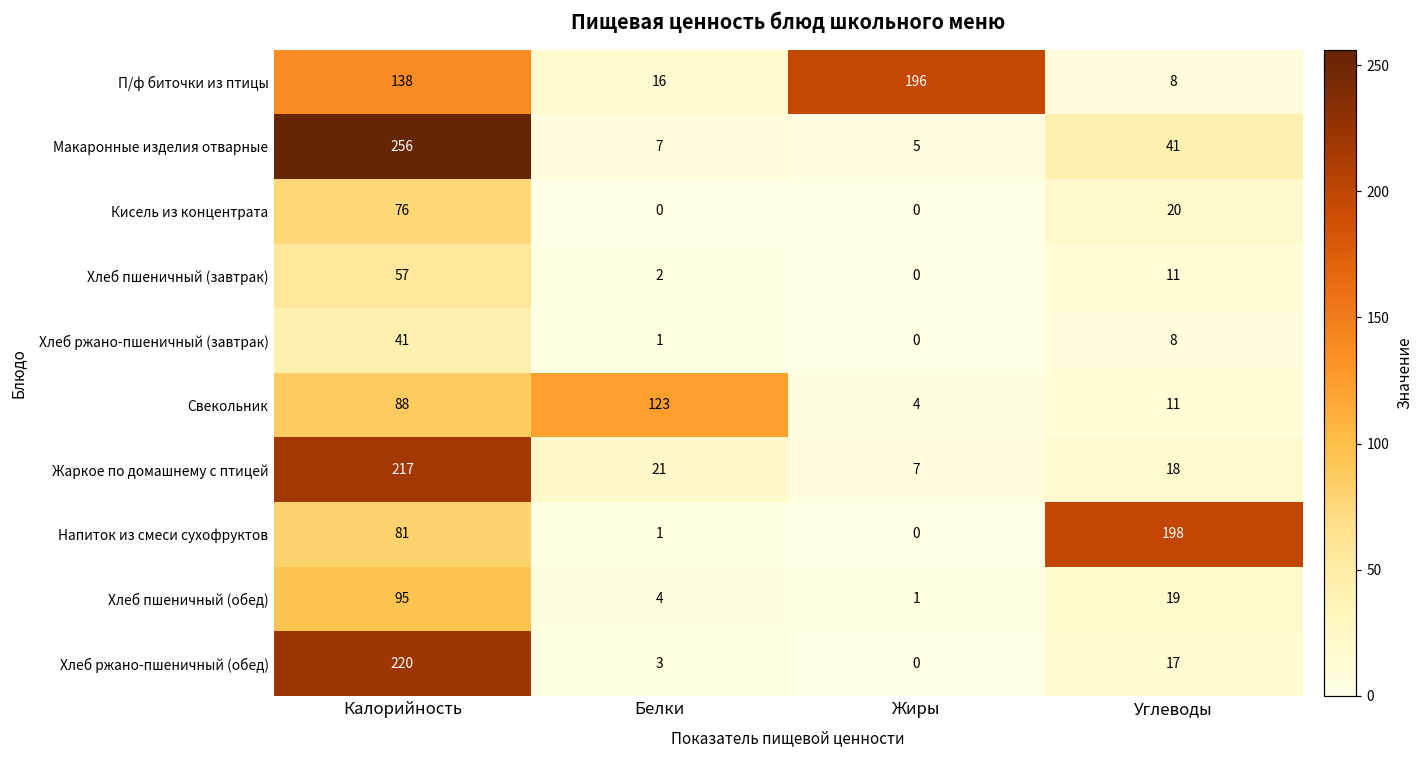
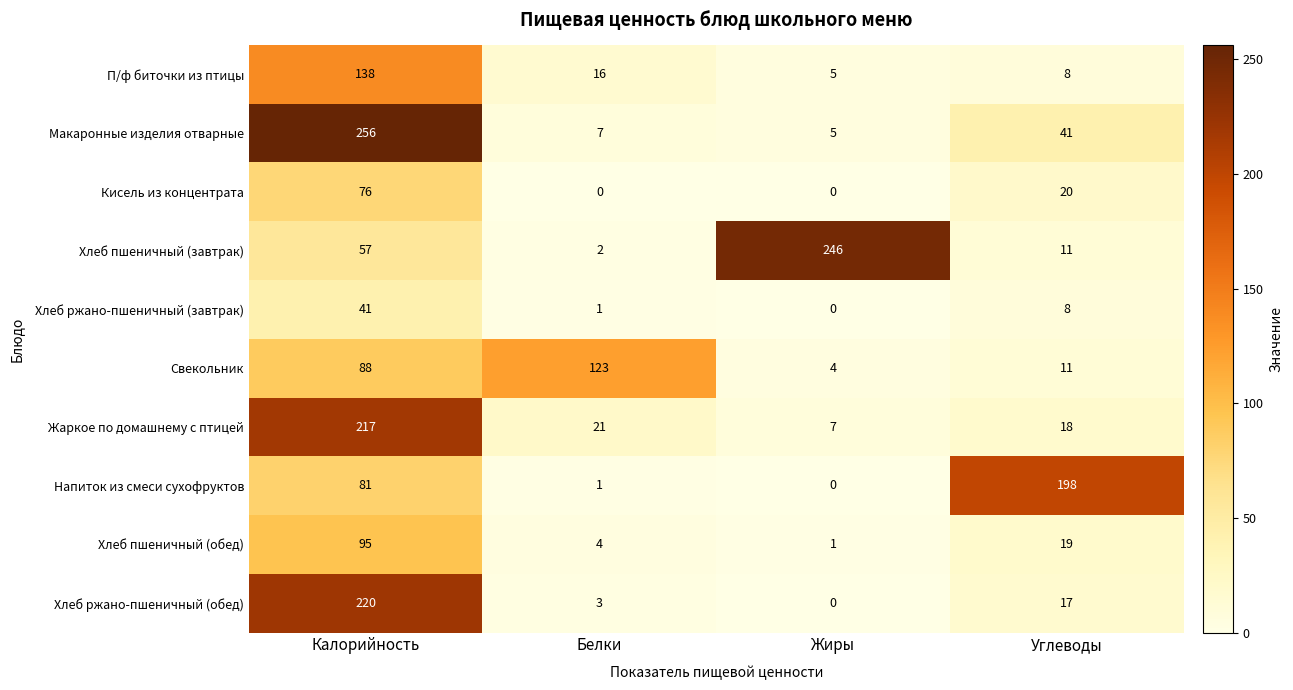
П/ф биточки из птицы, Жиры: 196 -> 5
Хлеб пшеничный (завтрак), Жиры: 0 -> 246
